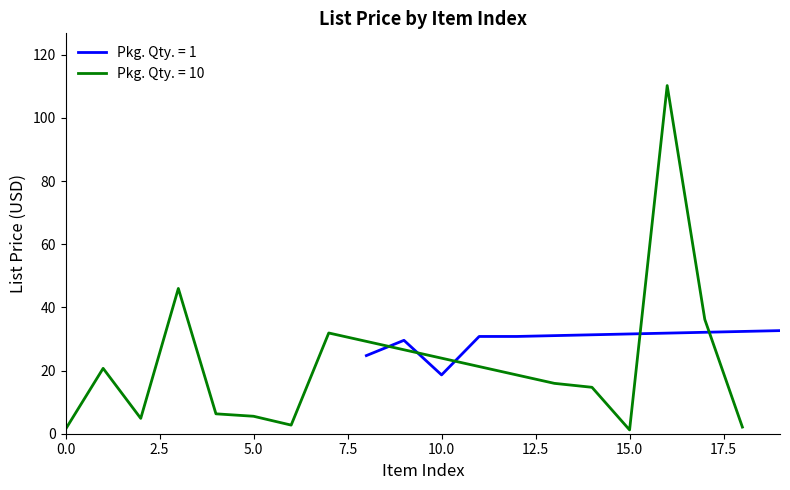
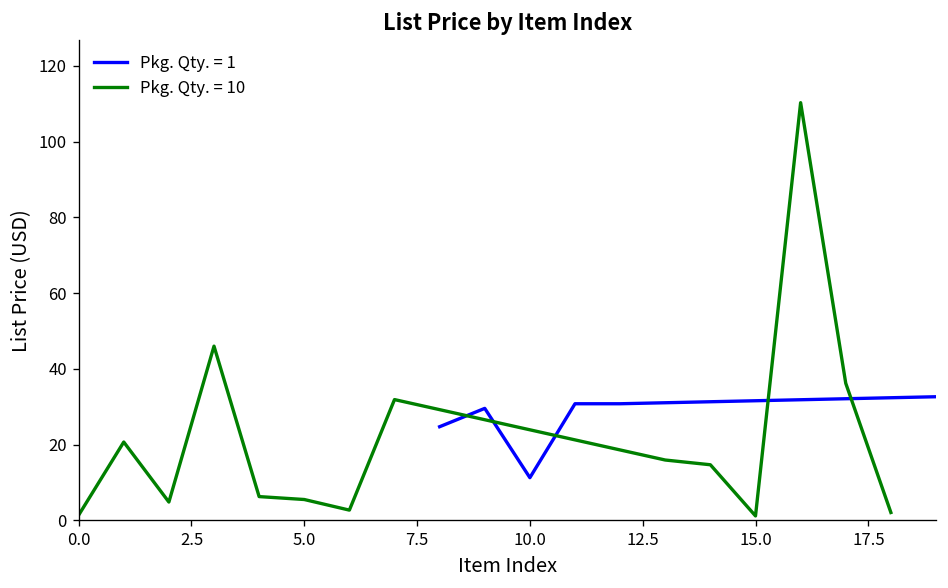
Pkg. Qty. = 1, 10.0: 19 -> 11
